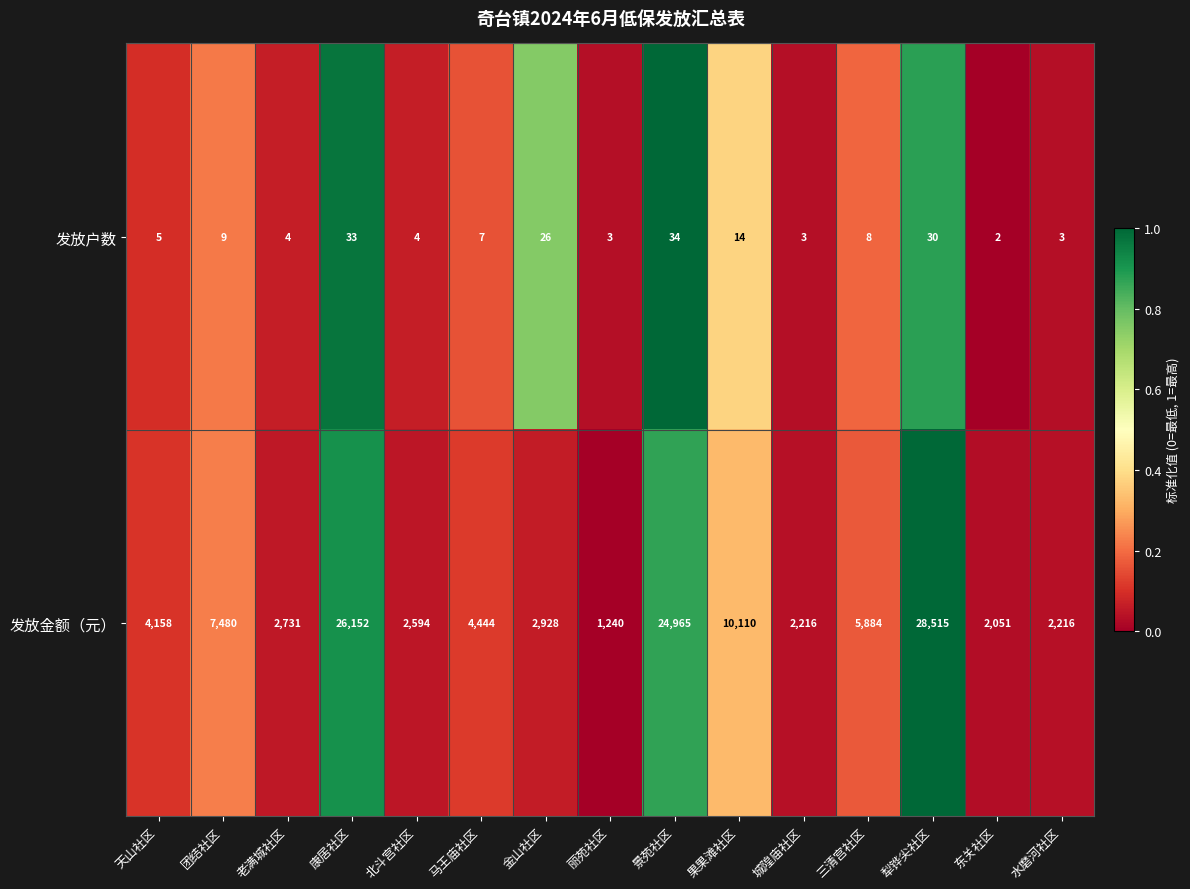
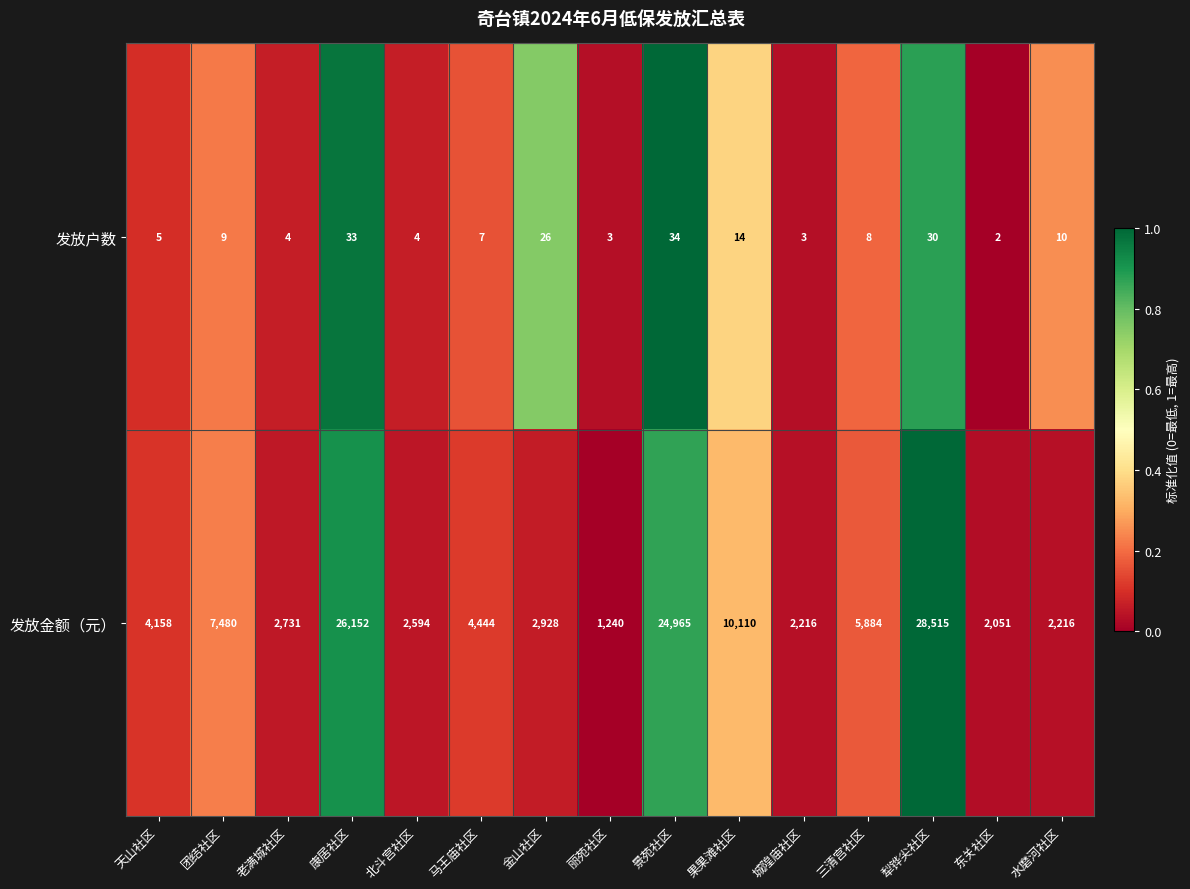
发放户数, 水磨河社区: 3 -> 10
